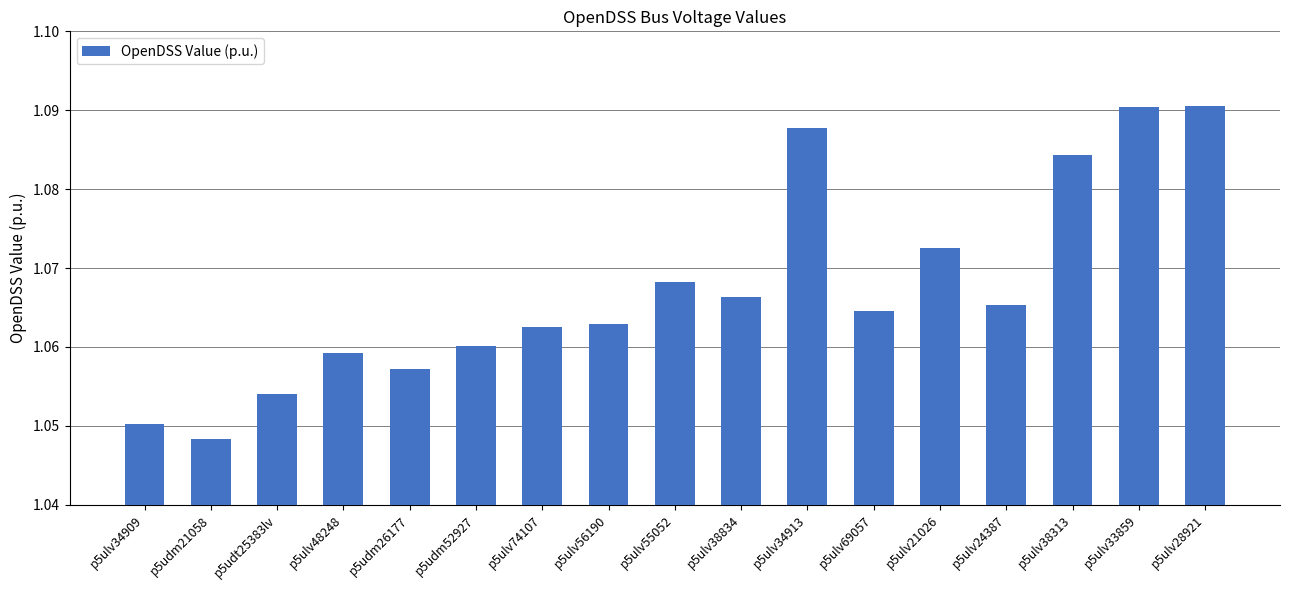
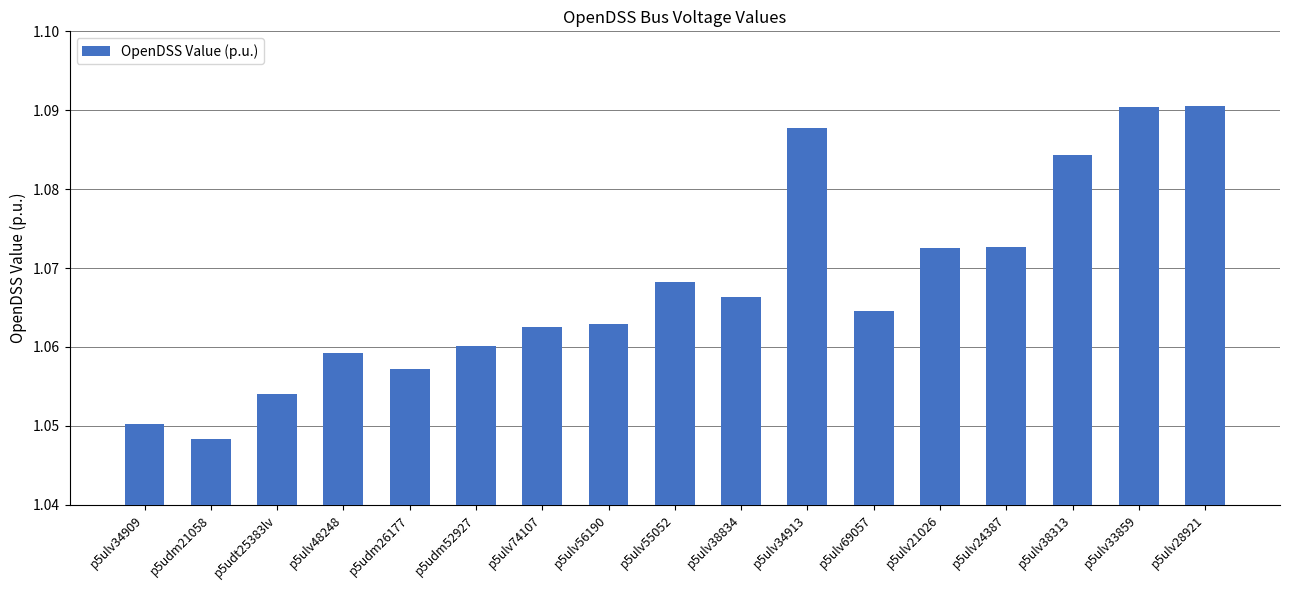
p5ulv24387: 1.065 -> 1.073
